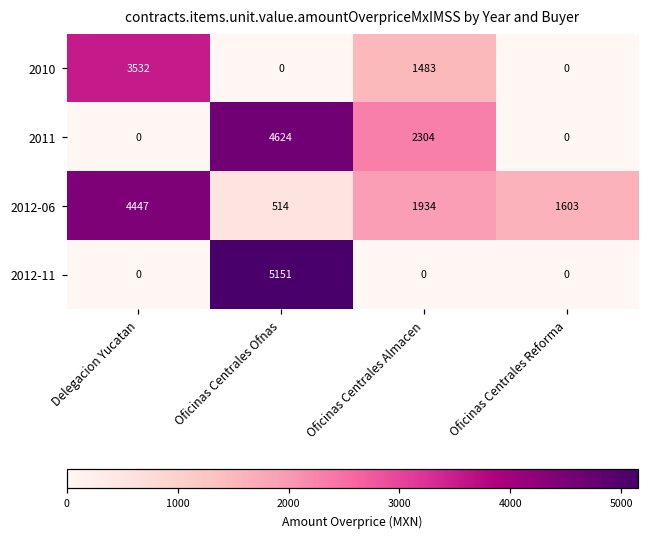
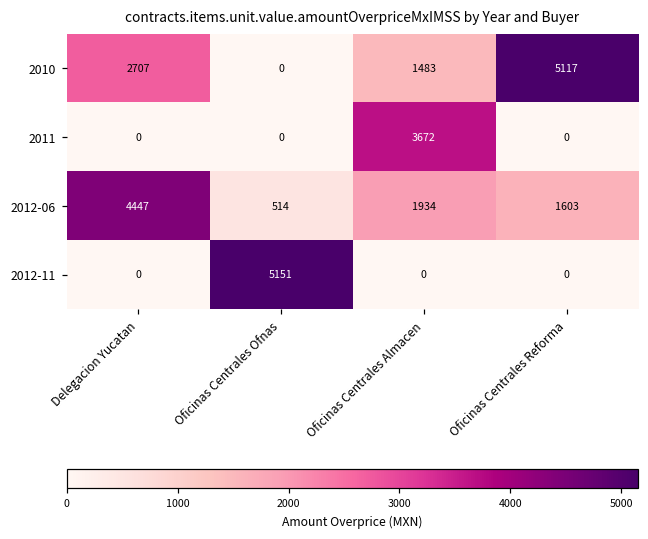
2010, Delegacion Yucatan: 3532 -> 2707
2010, Oficinas Centrales Reforma: 0 -> 5117
2011, Oficinas Centrales Ofnas: 4624 -> 0
2011, Oficinas Centrales Almacen: 2304 -> 3672
